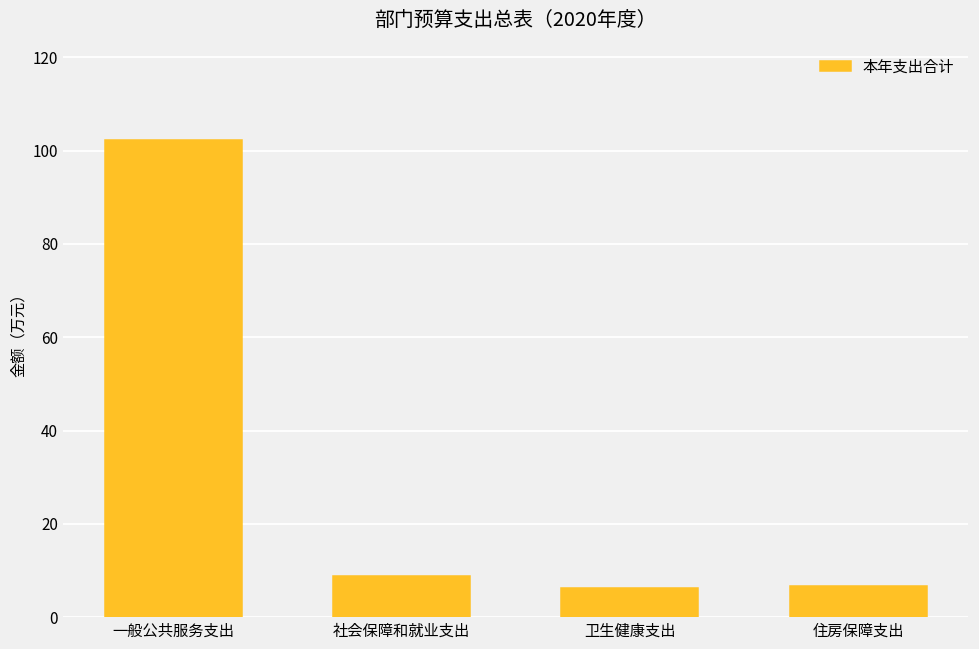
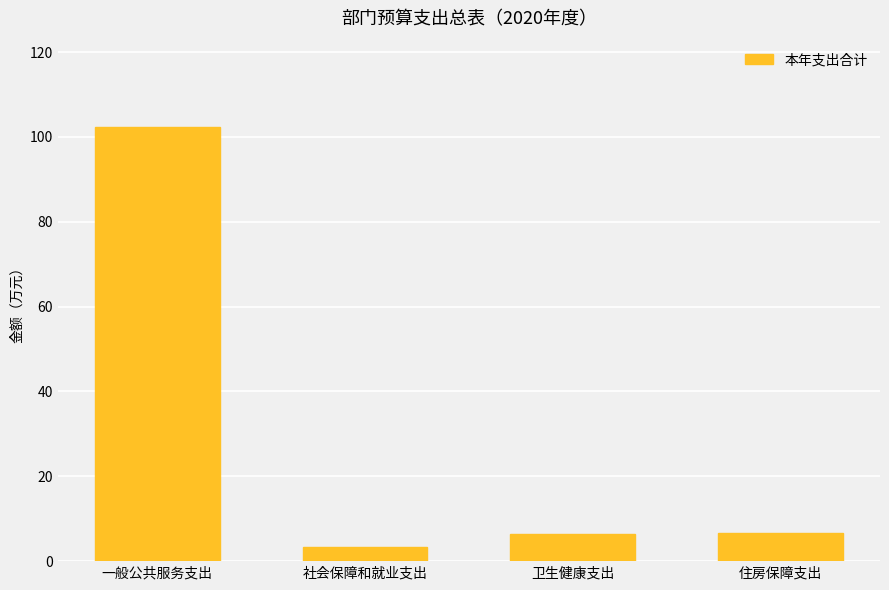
社会保障和就业支出: 9 -> 3
